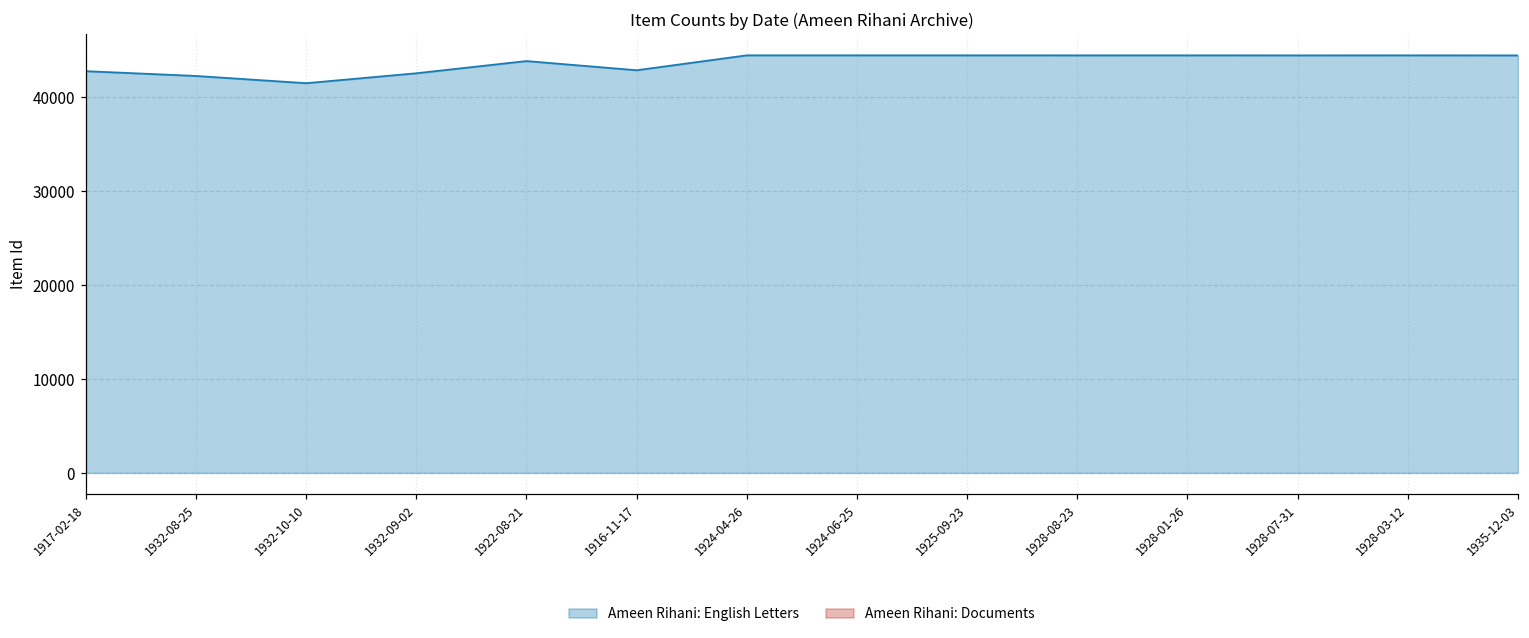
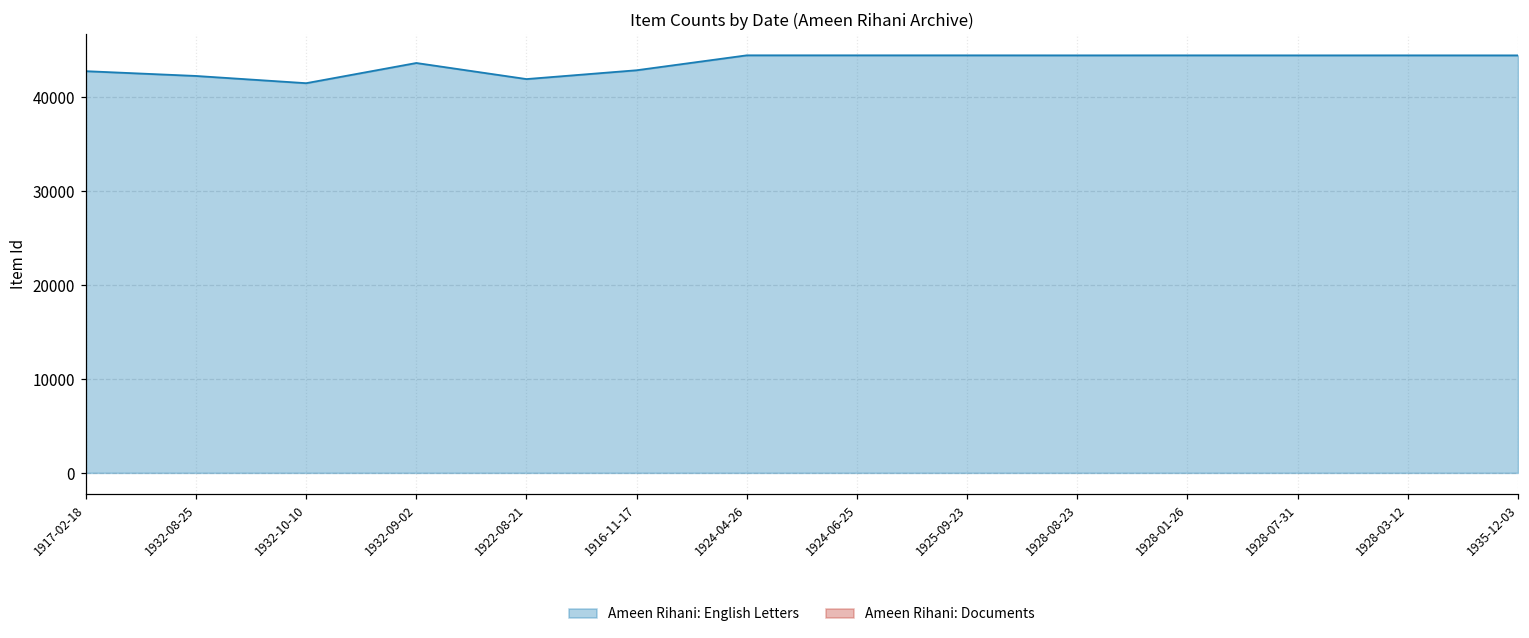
Ameen Rihani: English Letters, 1932-09-02: 43000 -> 44000
Ameen Rihani: English Letters, 1922-08-21: 44000 -> 42000
